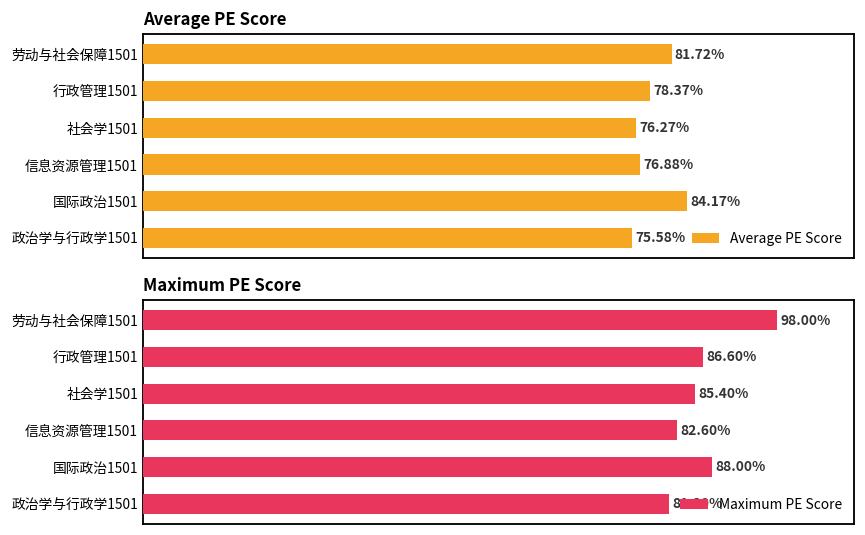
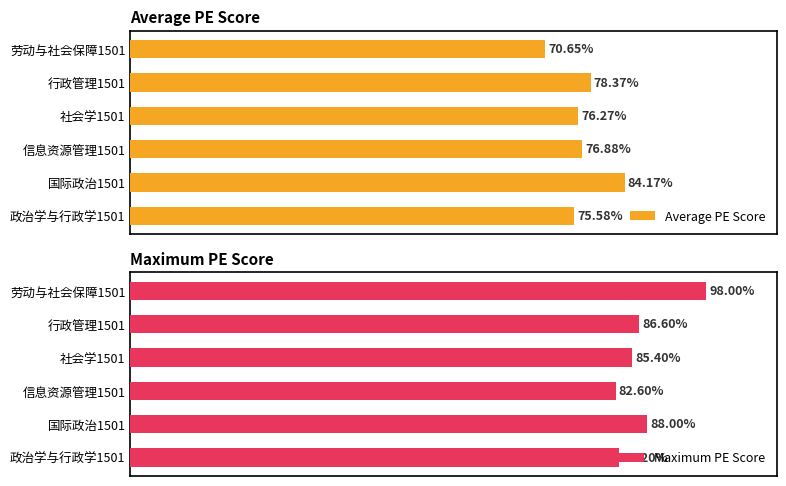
Average PE Score, 劳动与社会保障1501: 81.72% -> 70.65%
Maximum PE Score, 政治学与行政学1501: 81.30% -> 83.20%
